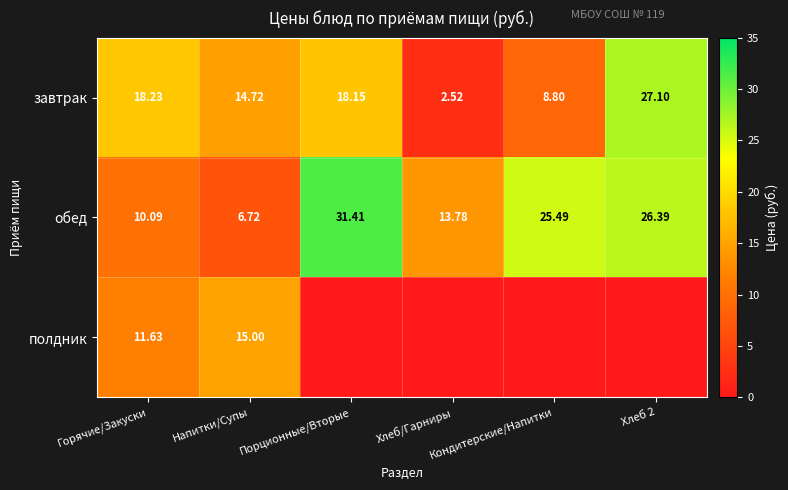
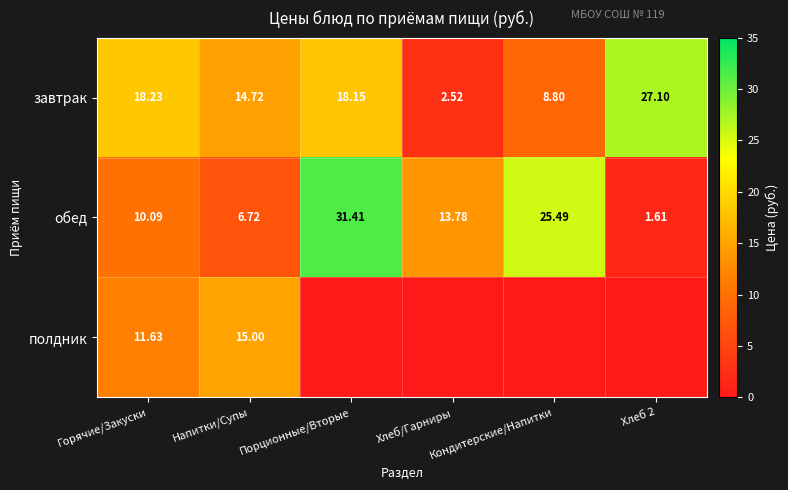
обед, Хлеб 2: 26.39 -> 1.61
